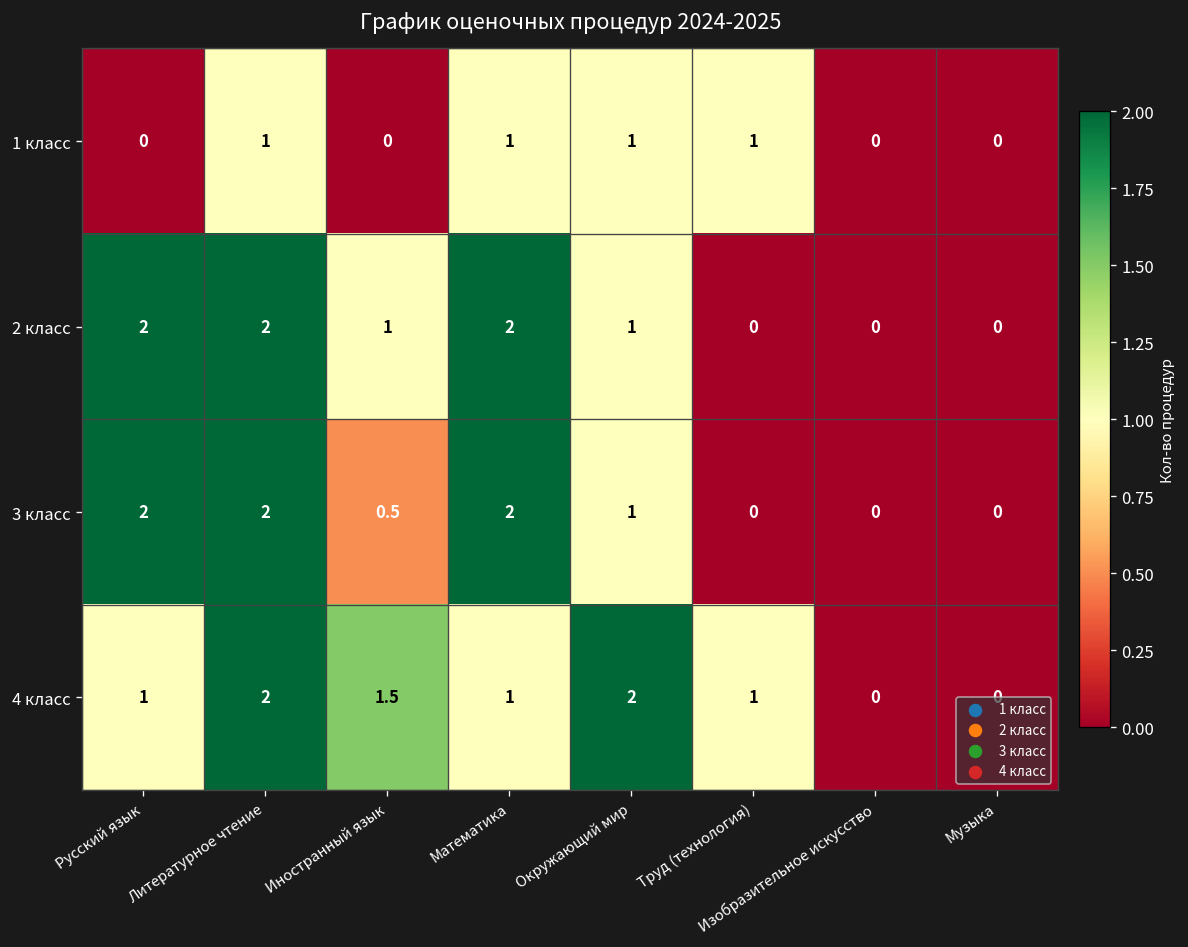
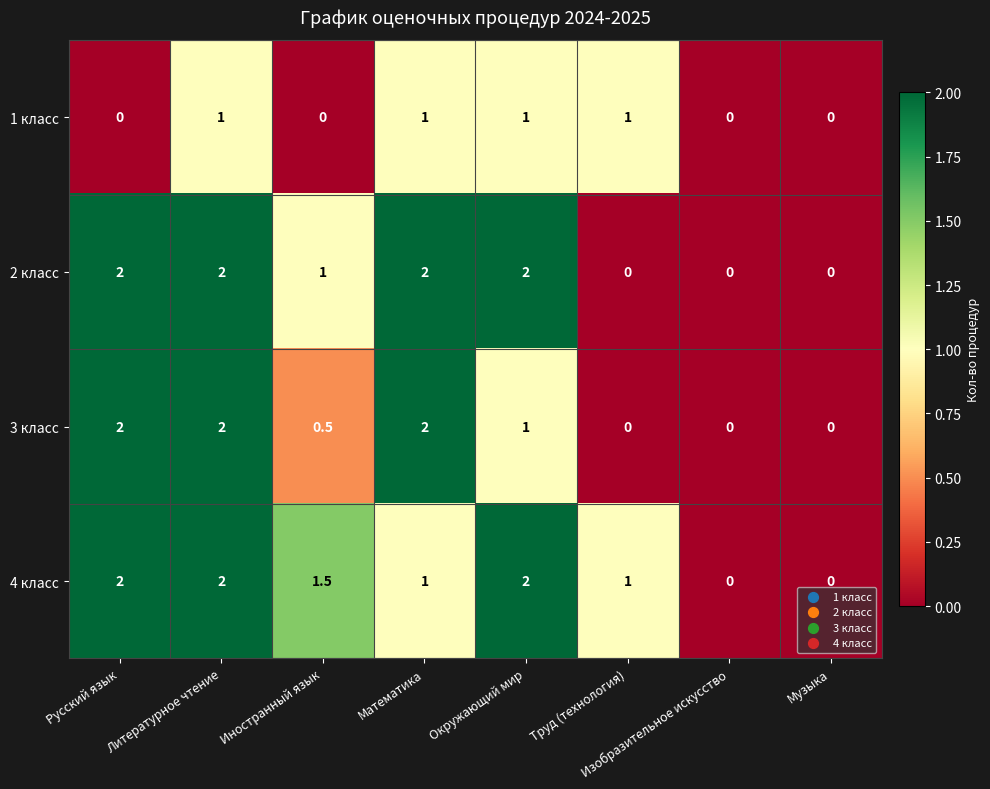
2 класс, Окружающий мир: 1 -> 2
4 класс, Русский язык: 1 -> 2
